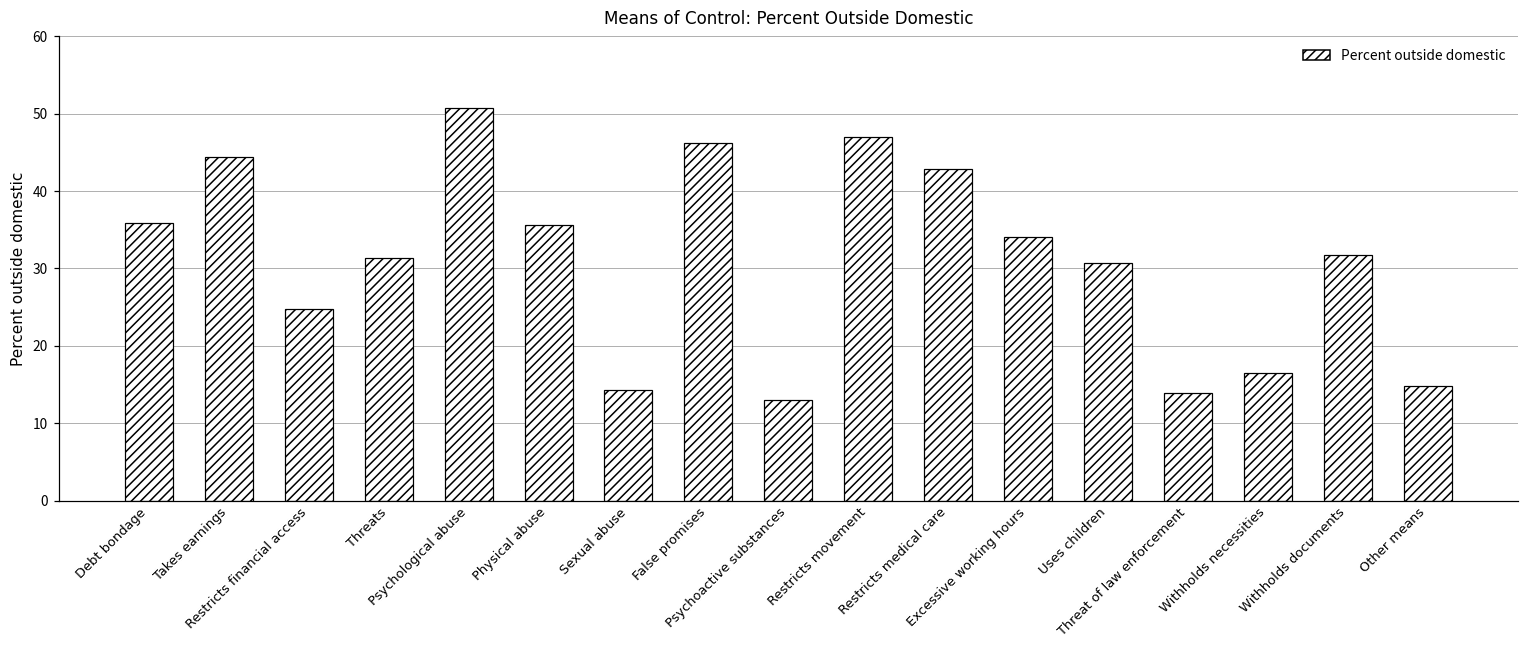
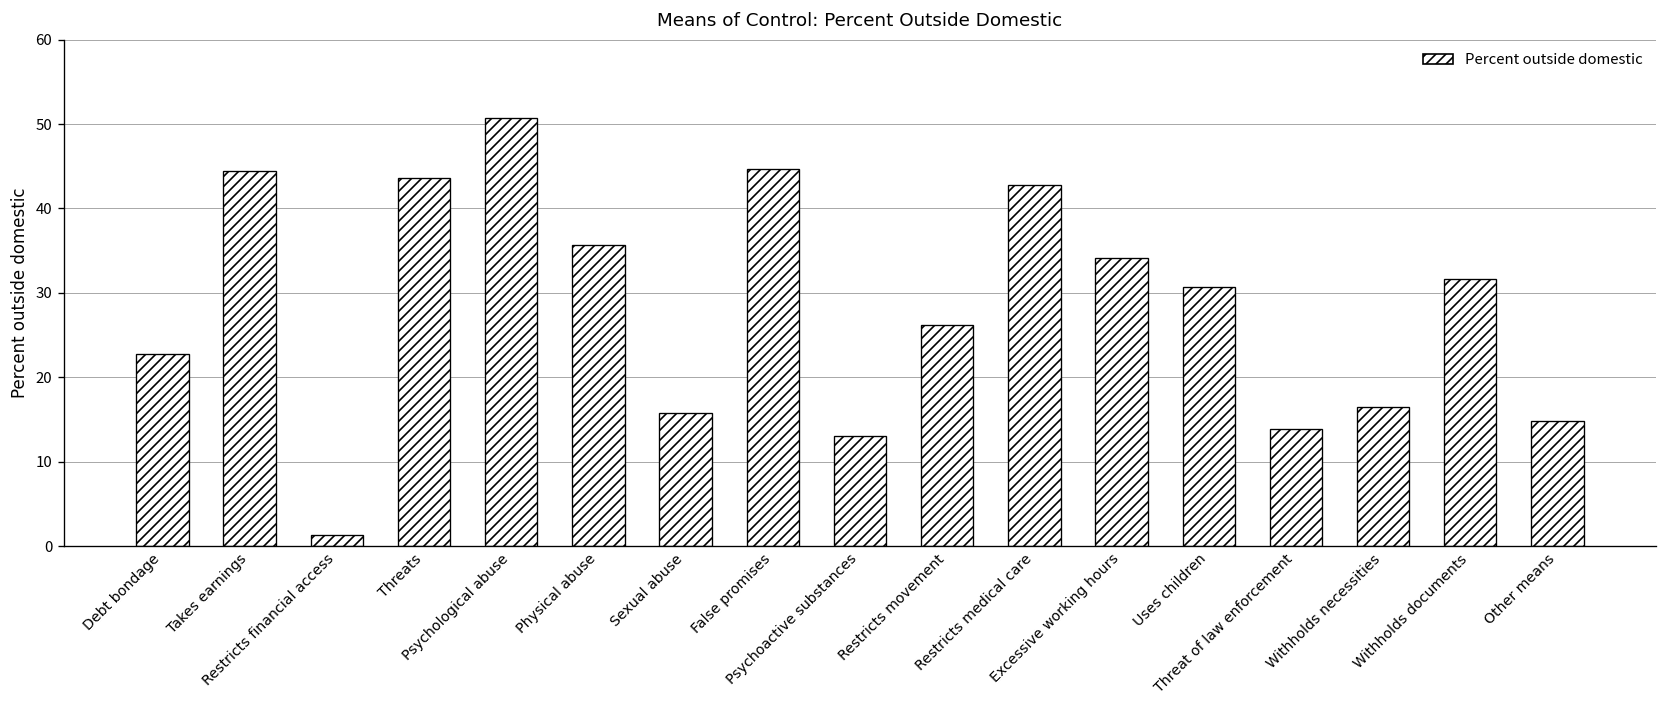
Debt bondage: 36 -> 23
Restricts financial access: 25 -> 1
Threats: 31 -> 44
Sexual abuse: 14 -> 16
False promises: 46 -> 45
Restricts movement: 47 -> 26
